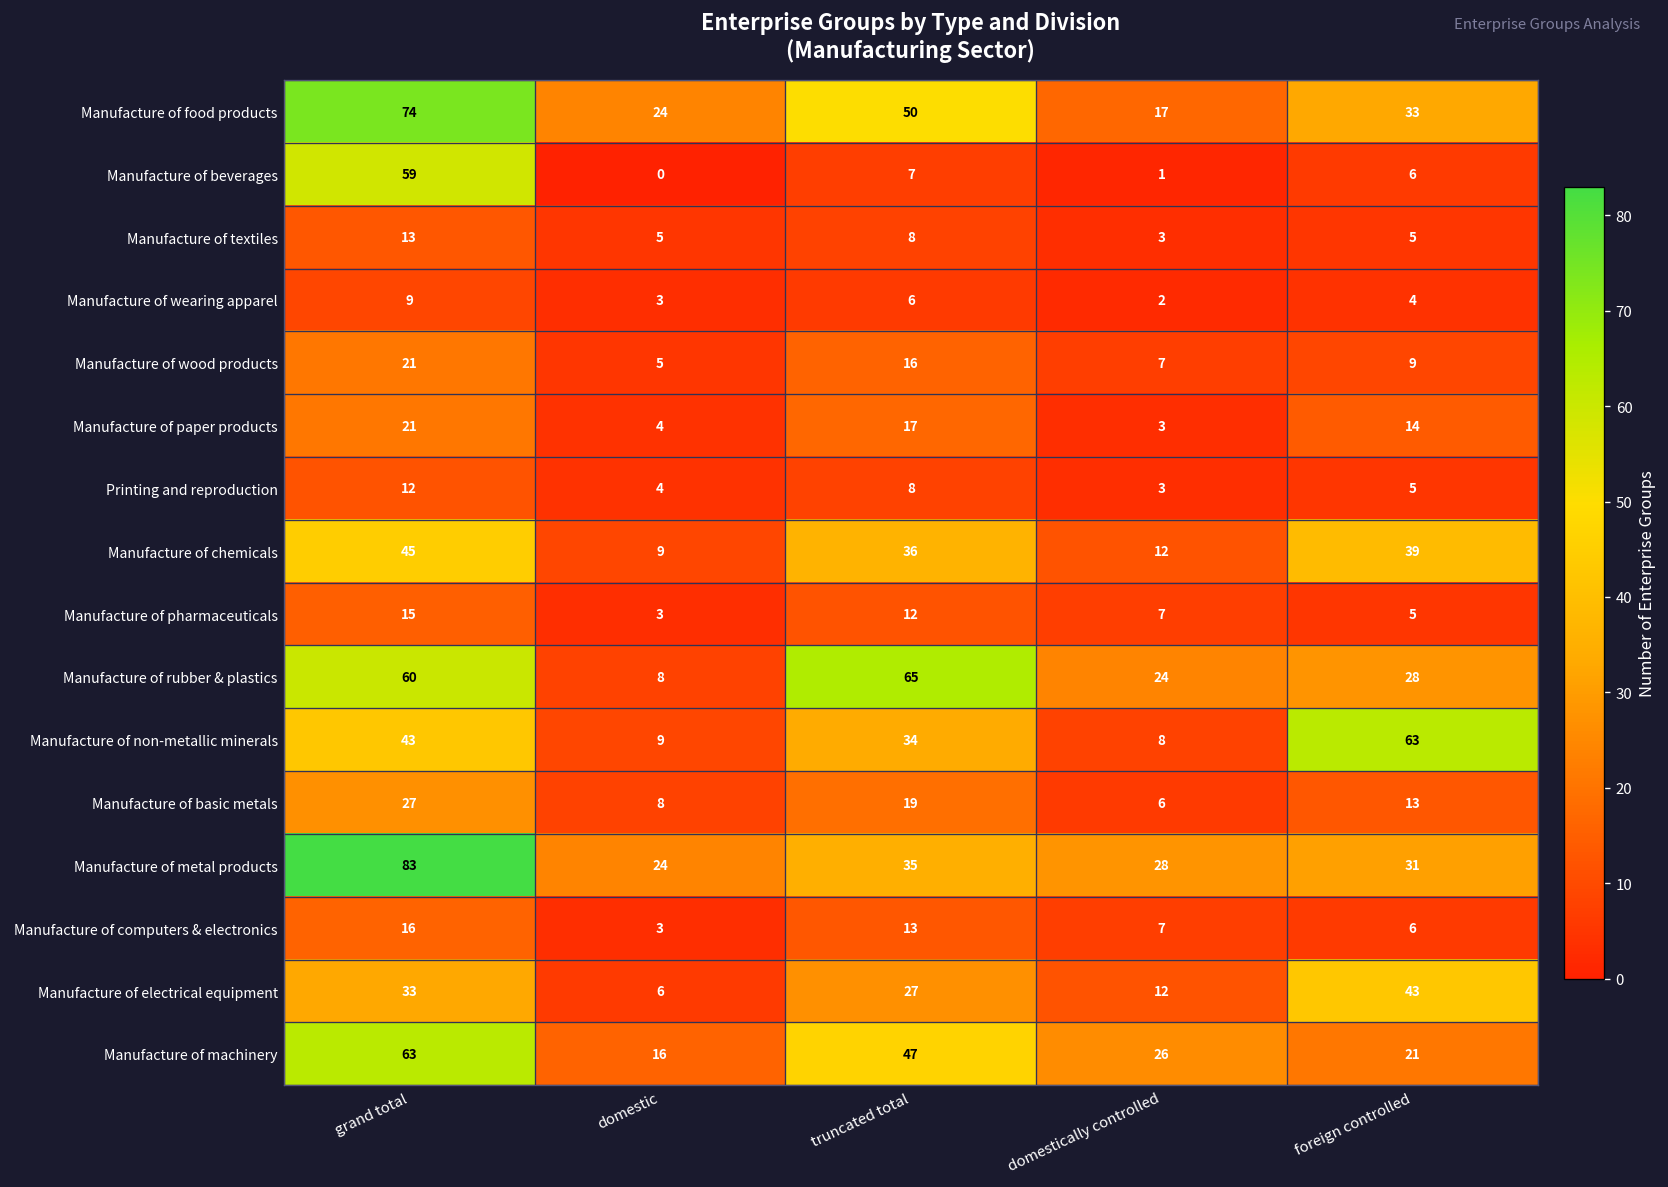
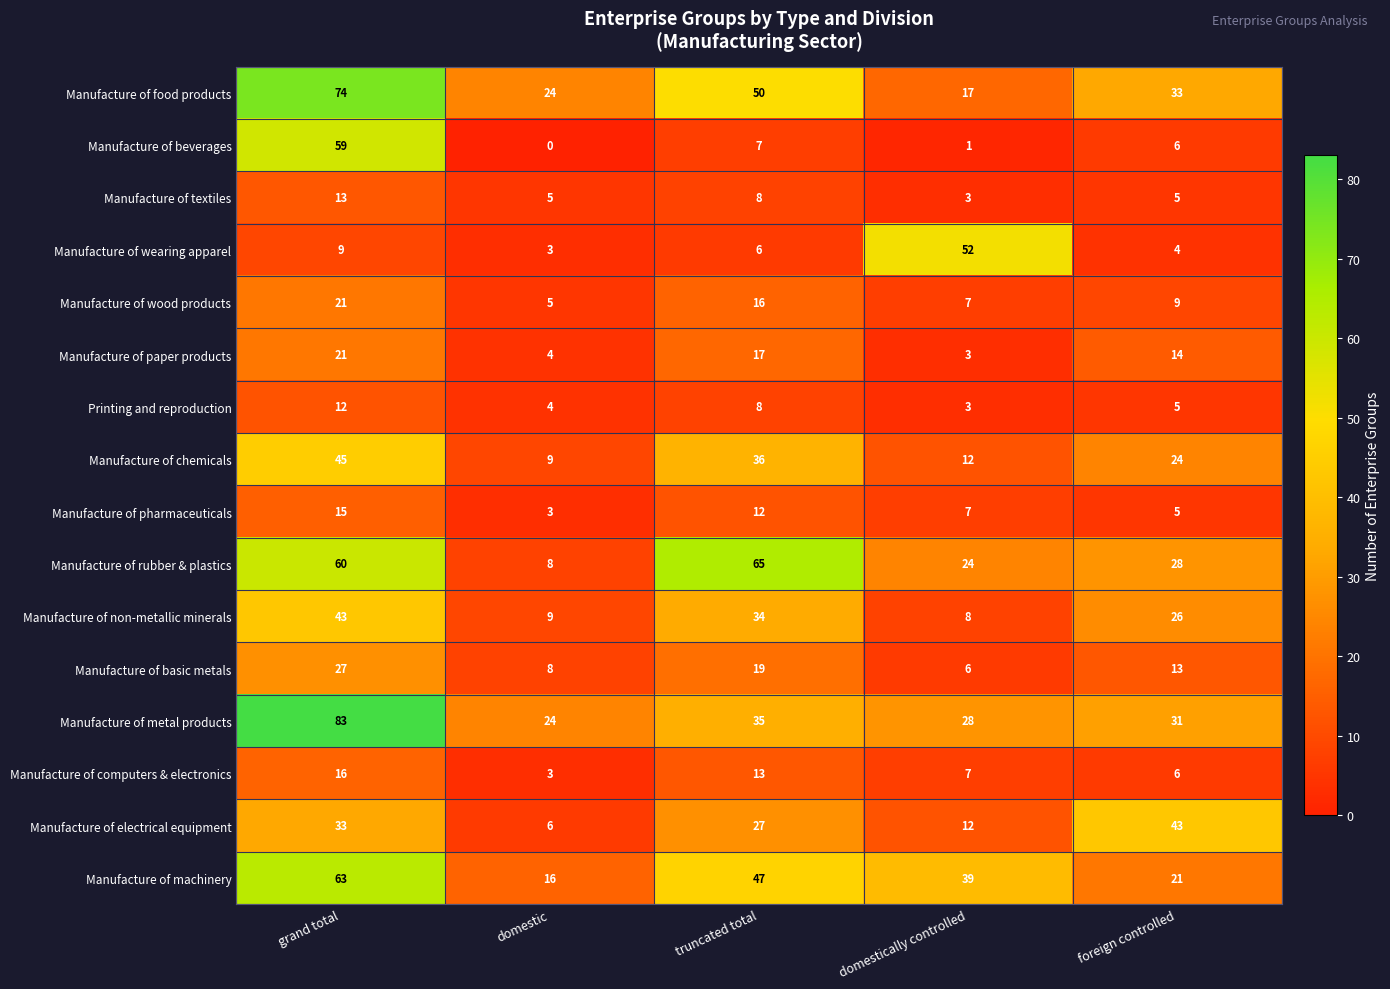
Manufacture of wearing apparel, domestically controlled: 2 -> 52
Manufacture of chemicals, foreign controlled: 39 -> 24
Manufacture of non-metallic minerals, foreign controlled: 63 -> 26
Manufacture of machinery, domestically controlled: 26 -> 39
